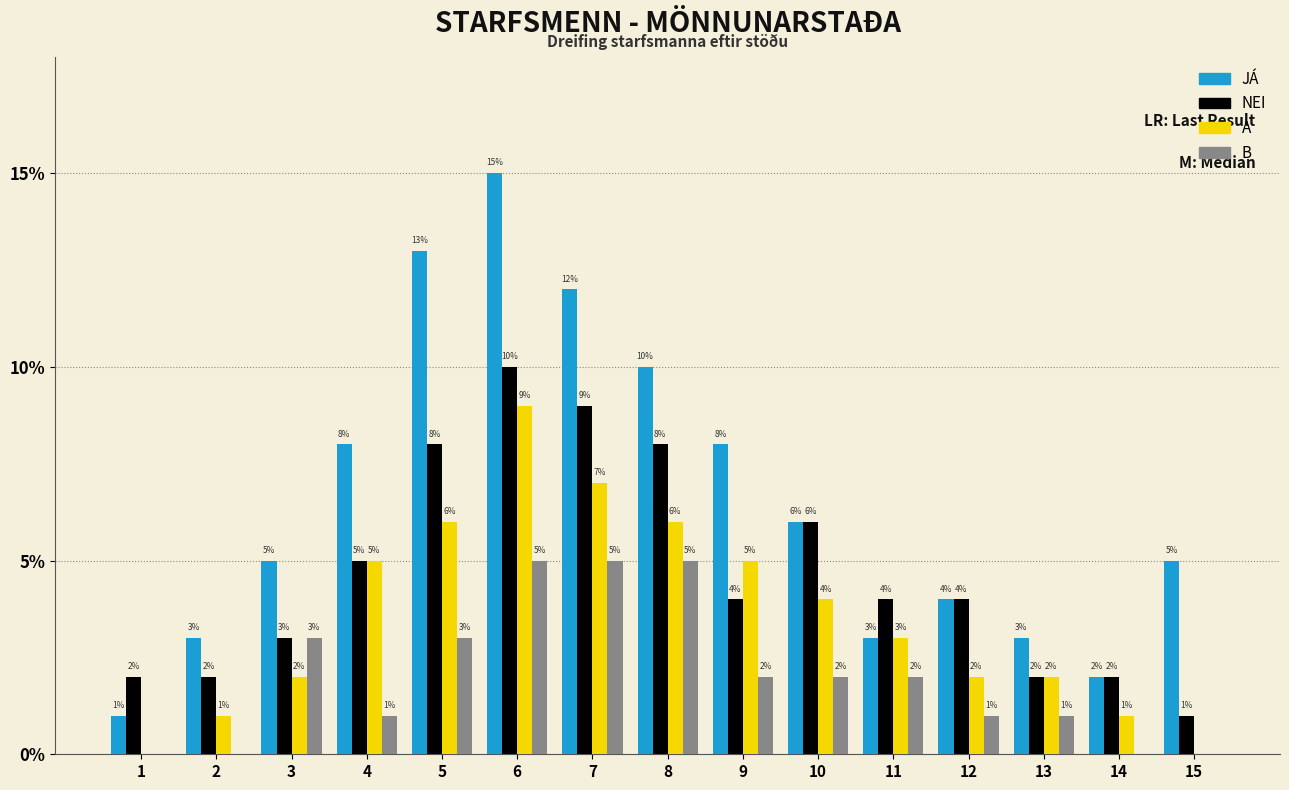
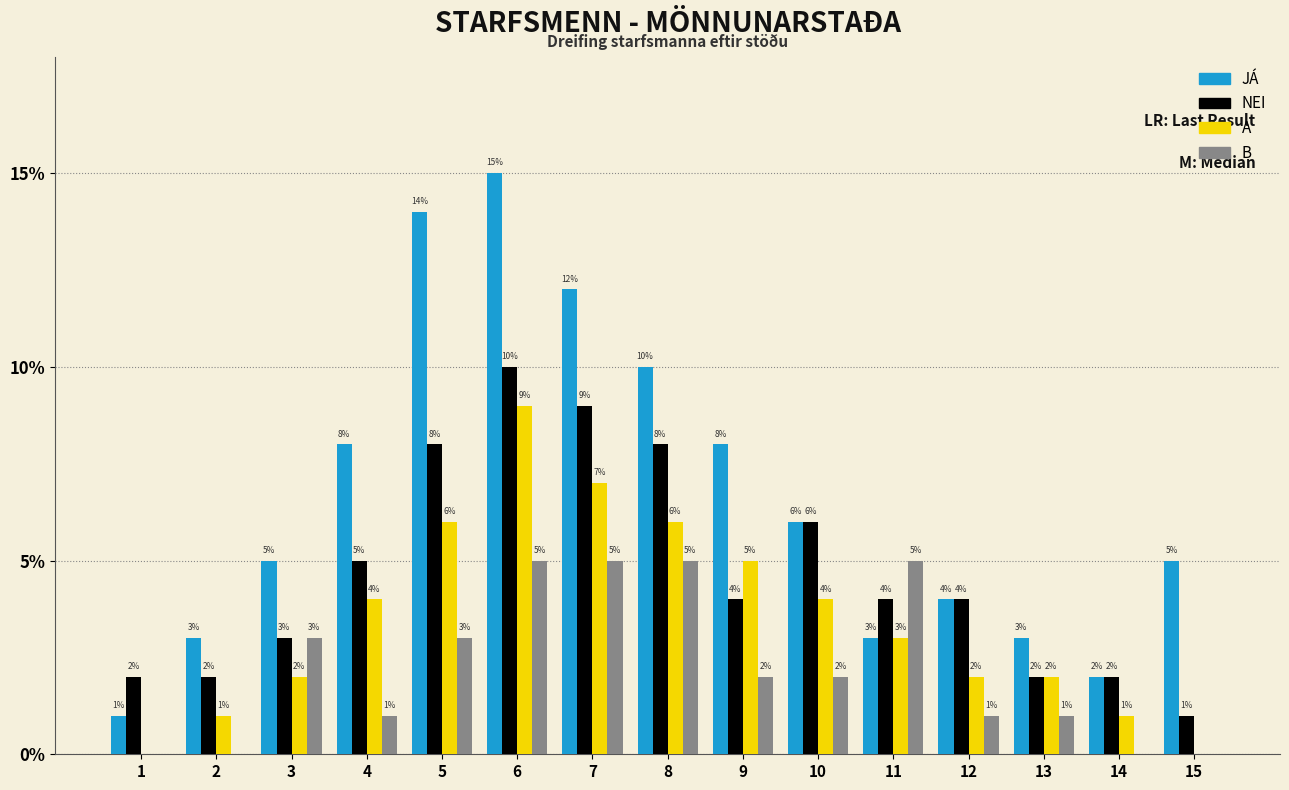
A, 4: 5% -> 4%
JÁ, 5: 13% -> 14%
B, 11: 2% -> 5%
